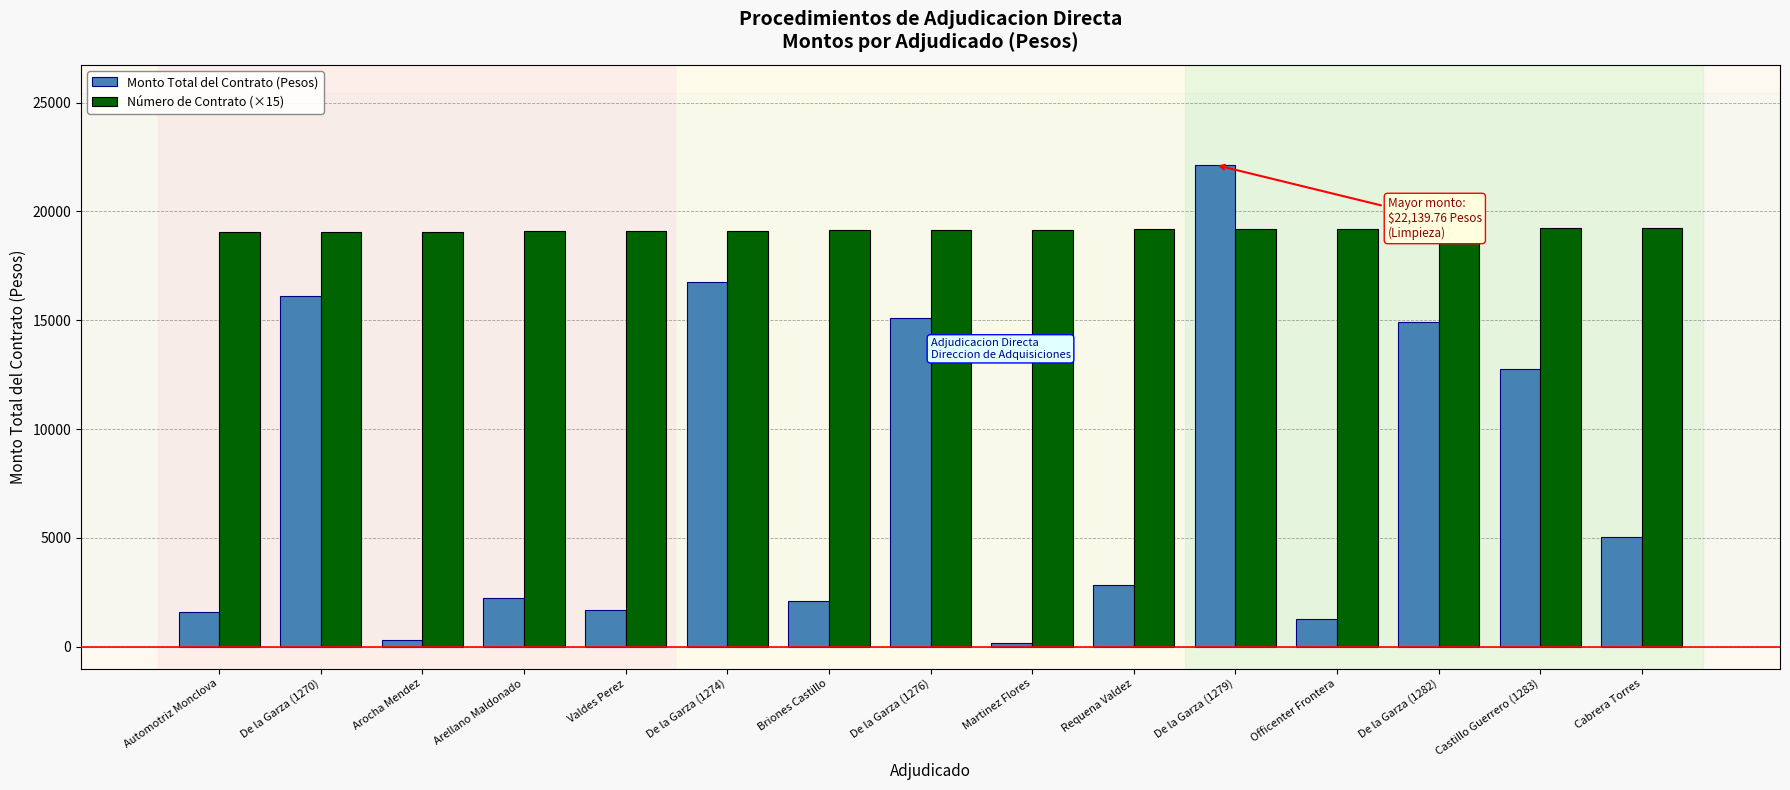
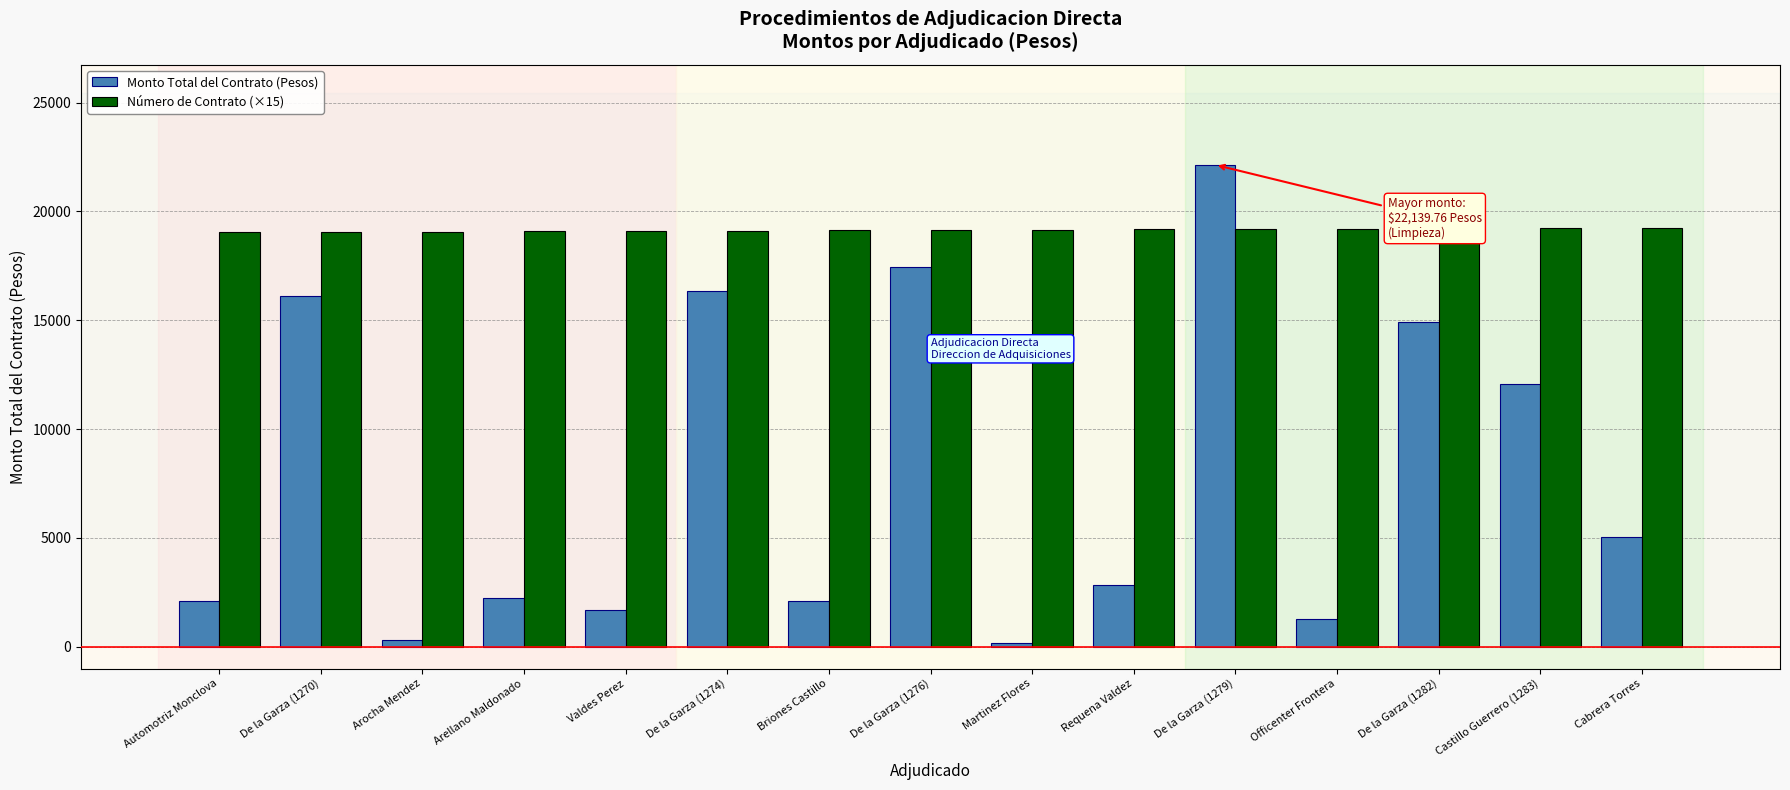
Monto Total del Contrato (Pesos), Automotriz Monclova: 1600 -> 2100
Monto Total del Contrato (Pesos), De la Garza (1274): 16700 -> 16400
Monto Total del Contrato (Pesos), De la Garza (1276): 15100 -> 17500
Monto Total del Contrato (Pesos), Castillo Guerrero (1283): 12800 -> 12100
